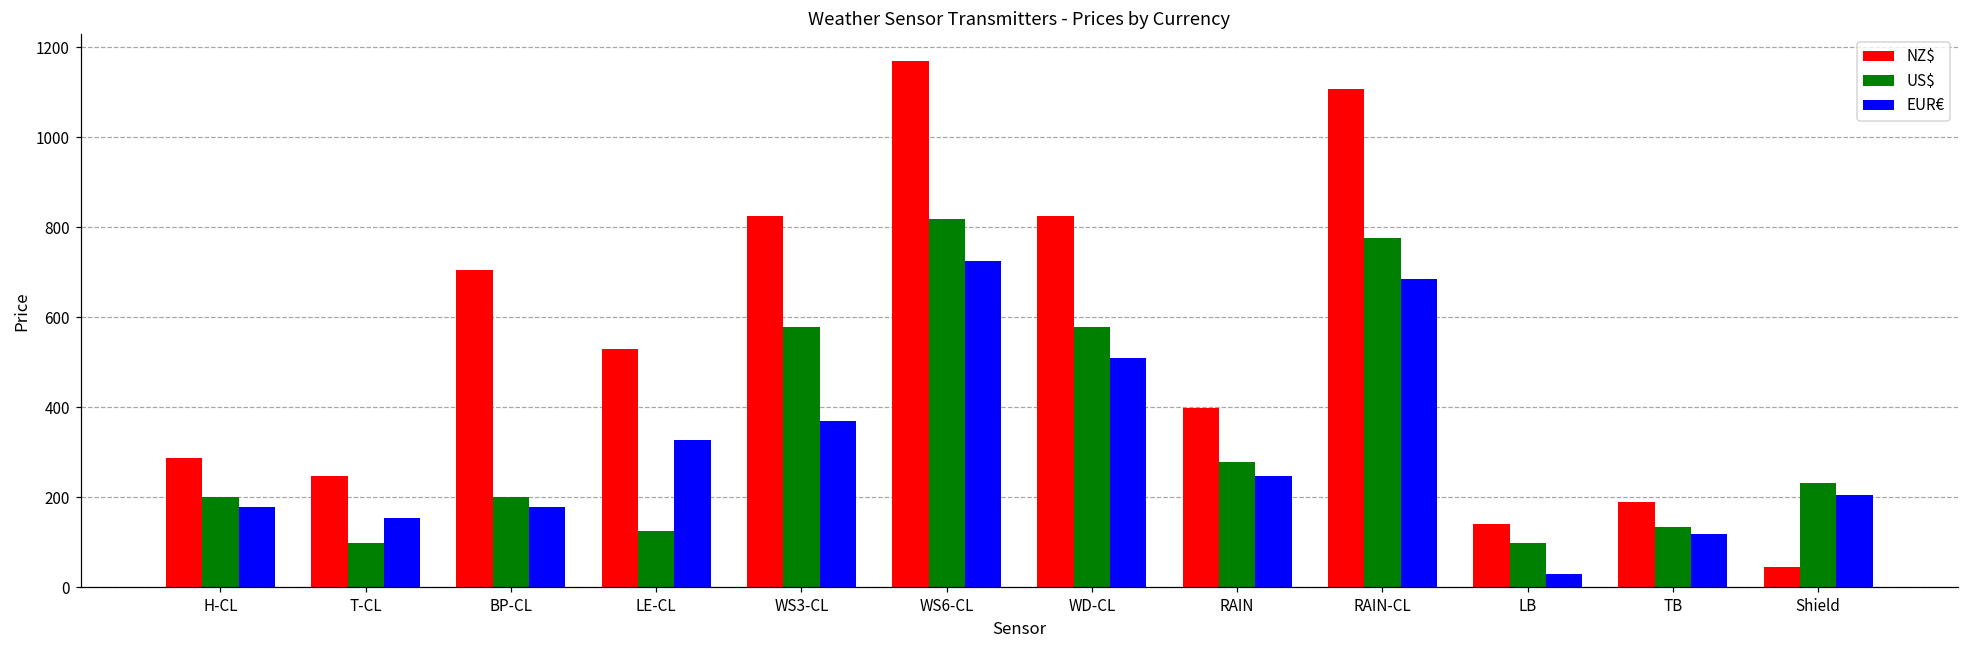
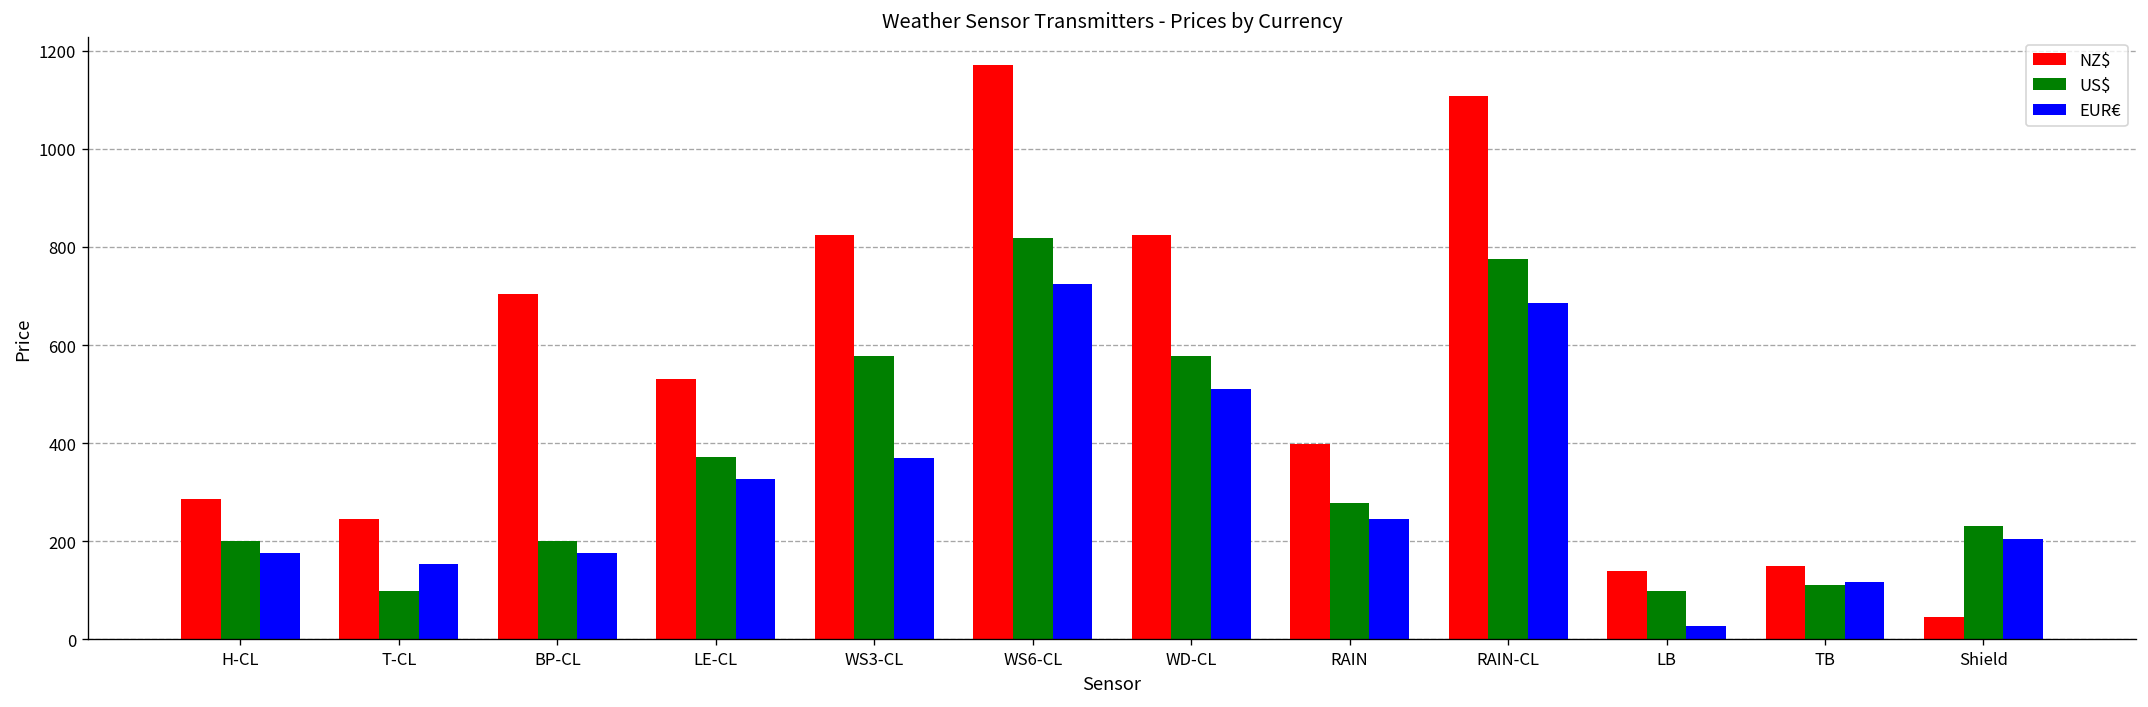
US$, LE-CL: 120 -> 370
NZ$, TB: 190 -> 150
US$, TB: 130 -> 110
